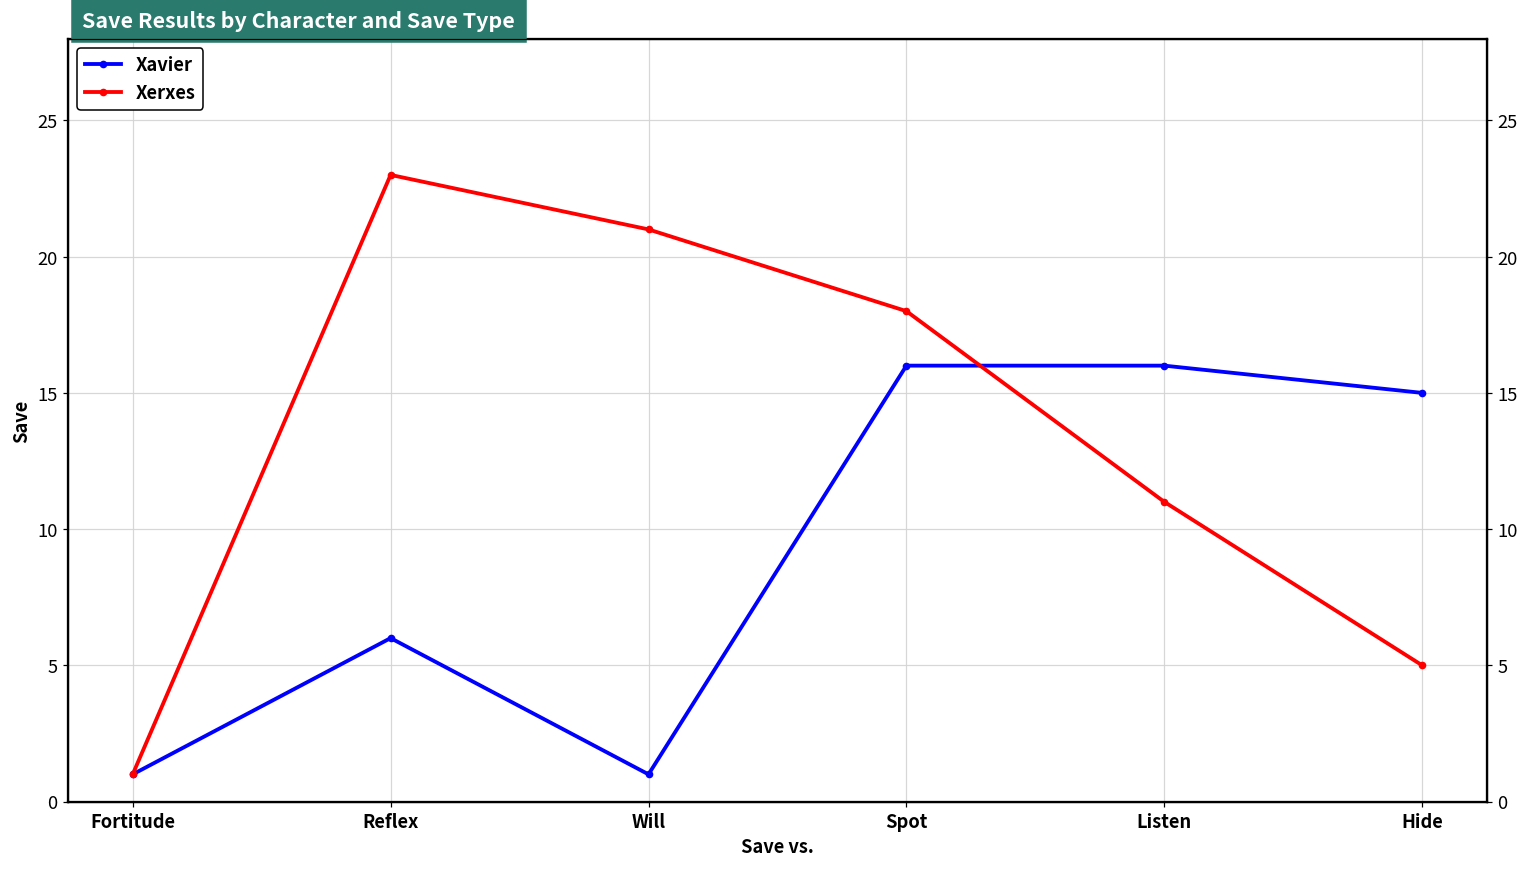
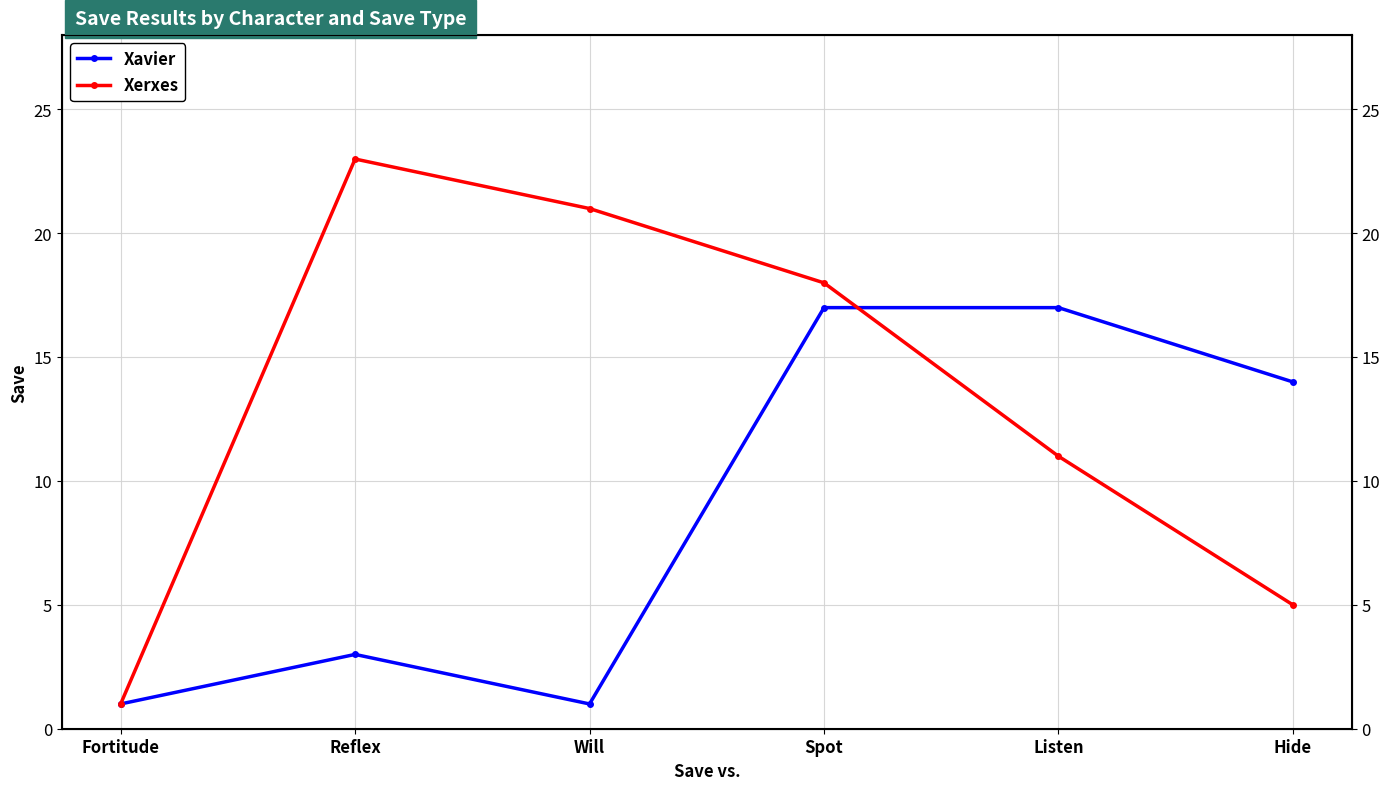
Xavier, Reflex: 6 -> 3
Xavier, Spot: 16 -> 17
Xavier, Listen: 16 -> 17
Xavier, Hide: 15 -> 14
